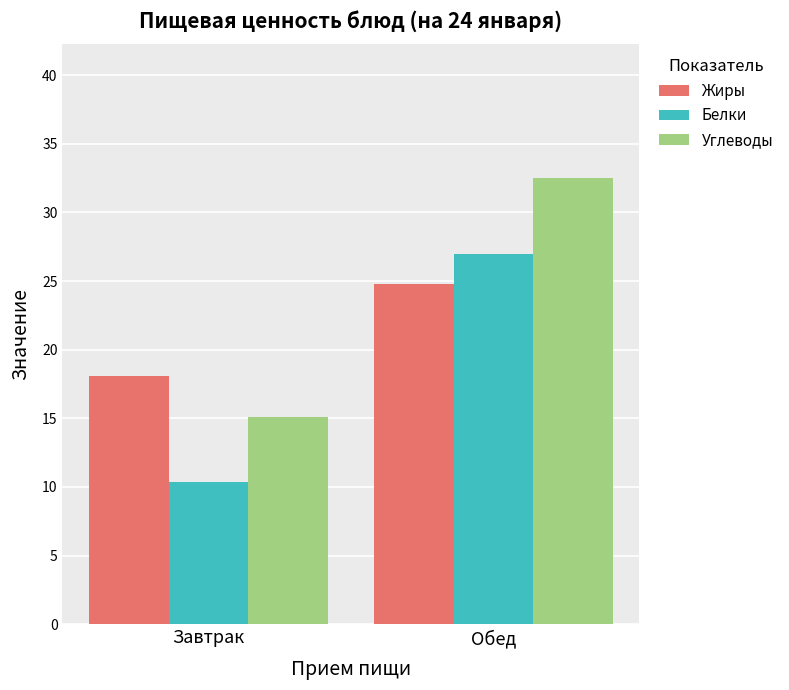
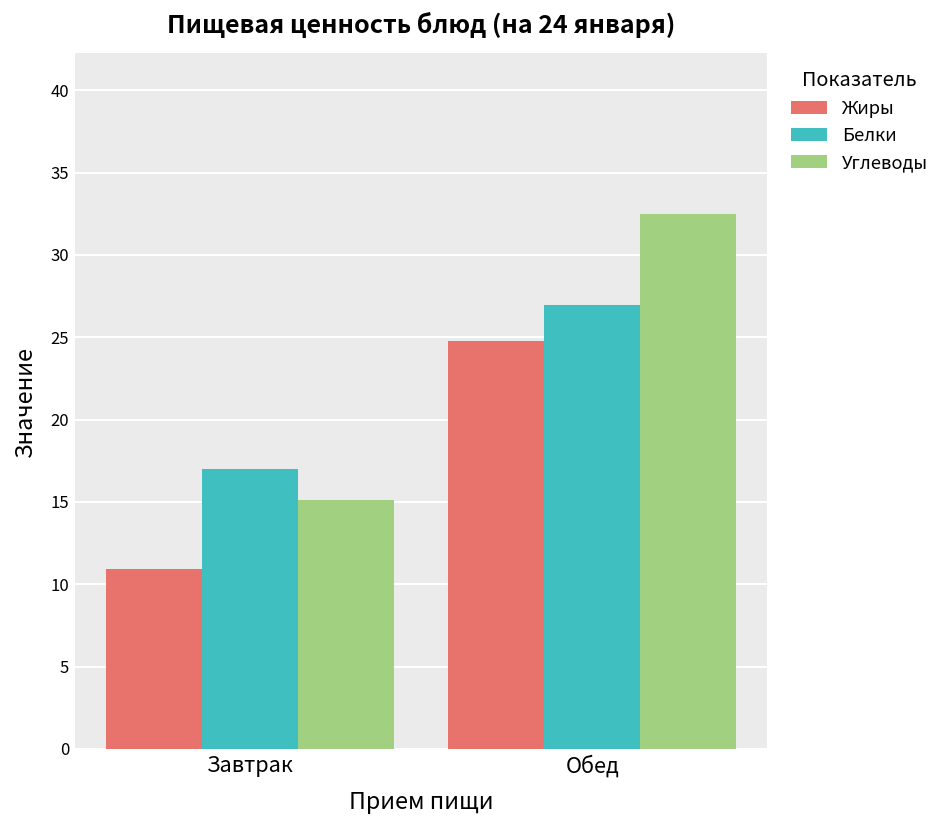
Жиры, Завтрак: 18.1 -> 11.0
Белки, Завтрак: 10.3 -> 17.0
